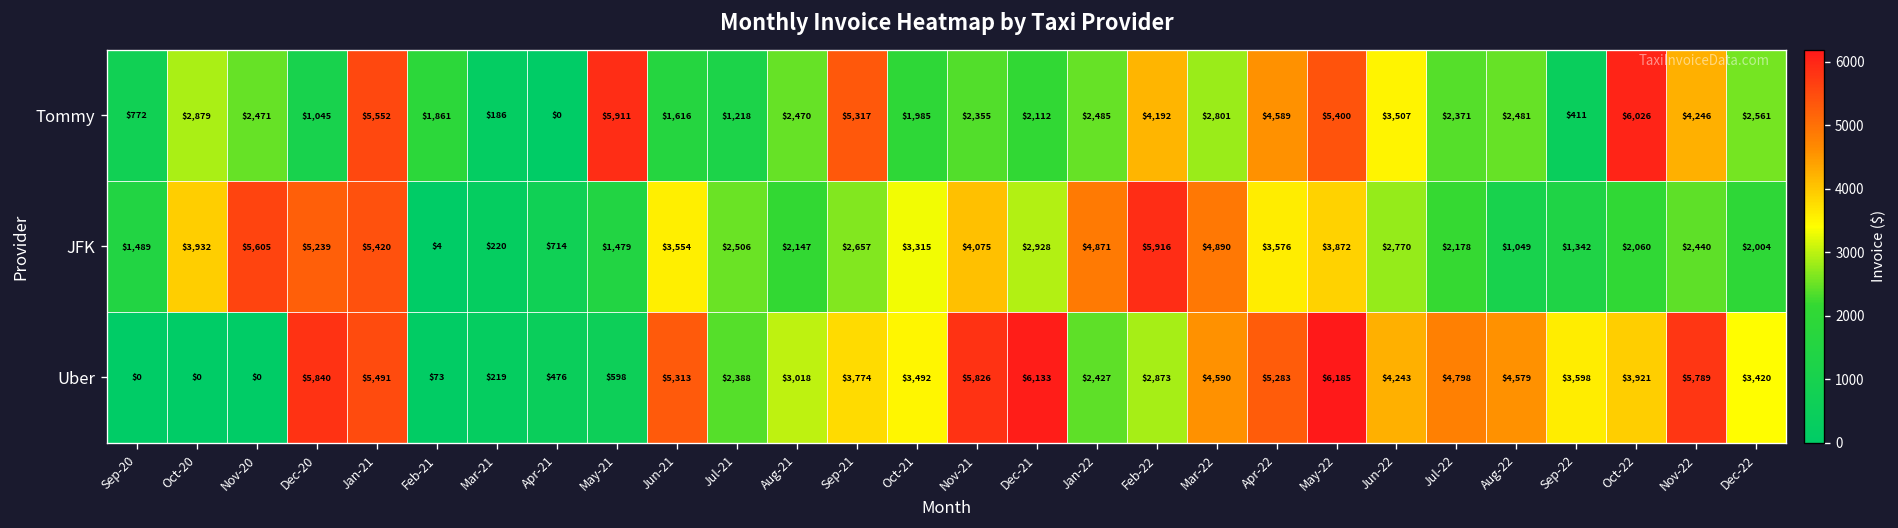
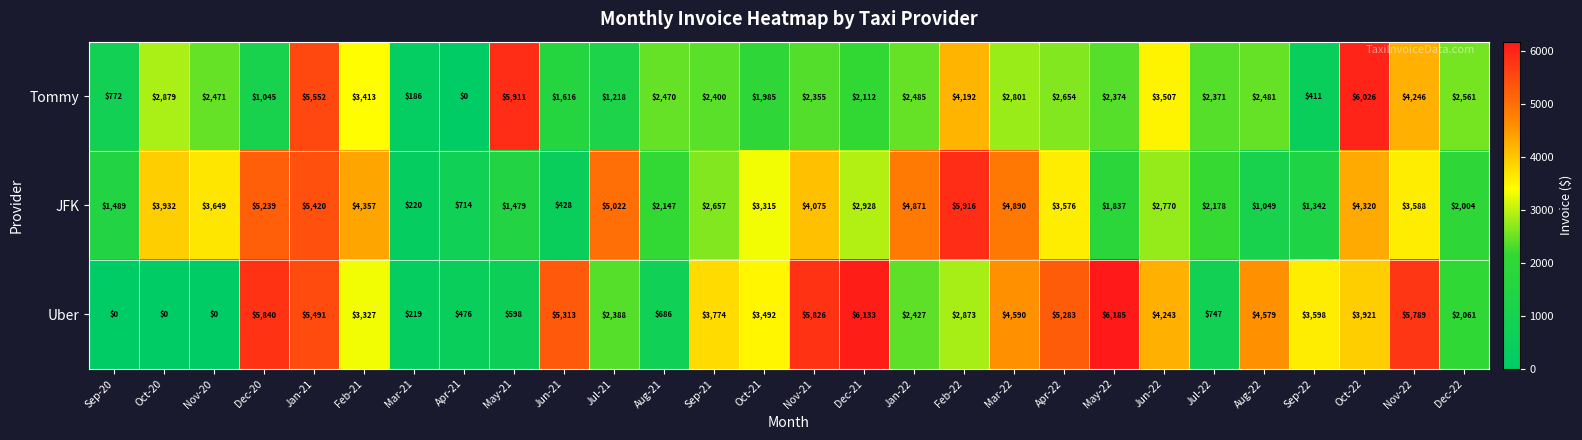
Tommy, Feb-21: $1,861 -> $3,413
Tommy, Sep-21: $5,317 -> $2,400
Tommy, Apr-22: $4,589 -> $2,654
Tommy, May-22: $5,400 -> $2,374
JFK, Nov-20: $5,605 -> $3,649
JFK, Feb-21: $4 -> $4,357
JFK, Jun-21: $3,554 -> $428
JFK, Jul-21: $2,506 -> $5,022
JFK, May-22: $3,872 -> $1,837
JFK, Oct-22: $2,060 -> $4,320
JFK, Nov-22: $2,440 -> $3,588
Uber, Feb-21: $73 -> $3,327
Uber, Aug-21: $3,018 -> $686
Uber, Jul-22: $4,798 -> $747
Uber, Dec-22: $3,420 -> $2,061
